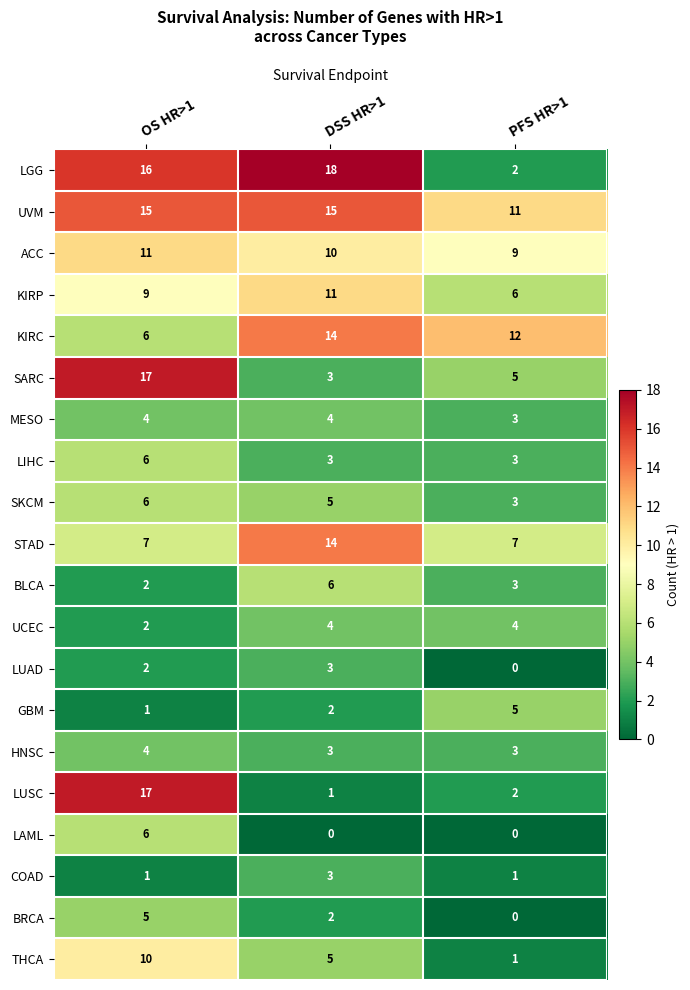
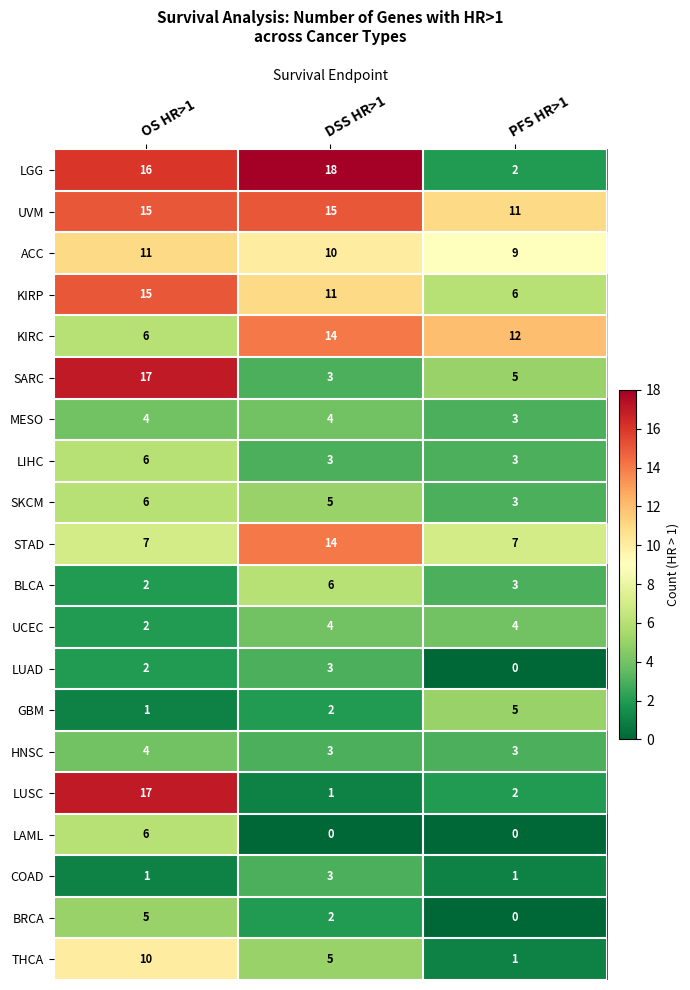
KIRP, OS HR>1: 9 -> 15
